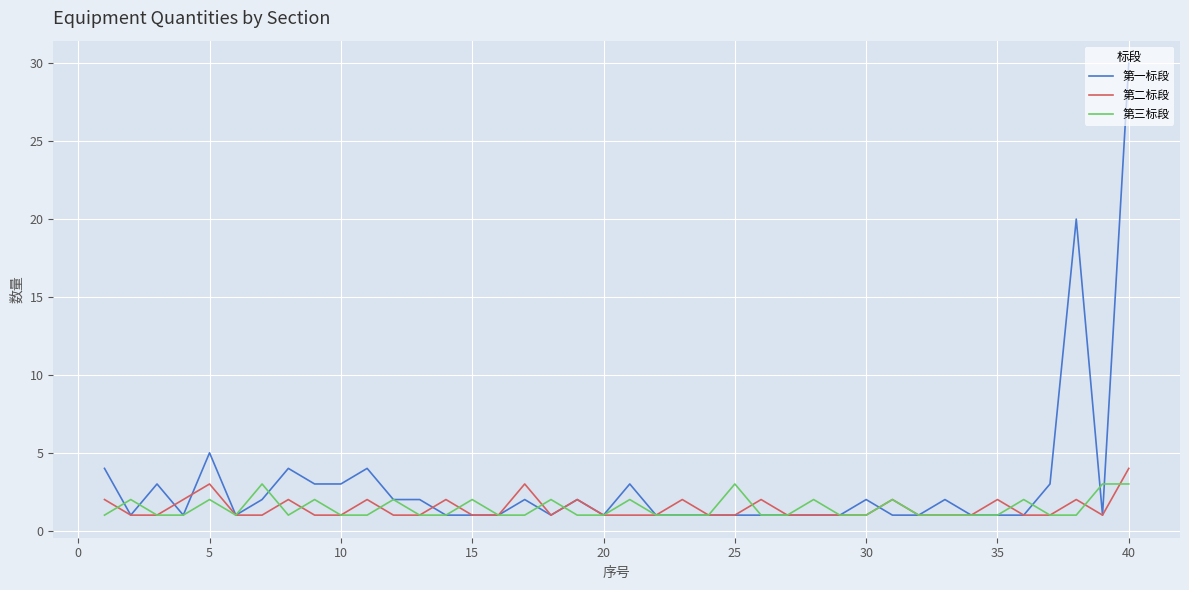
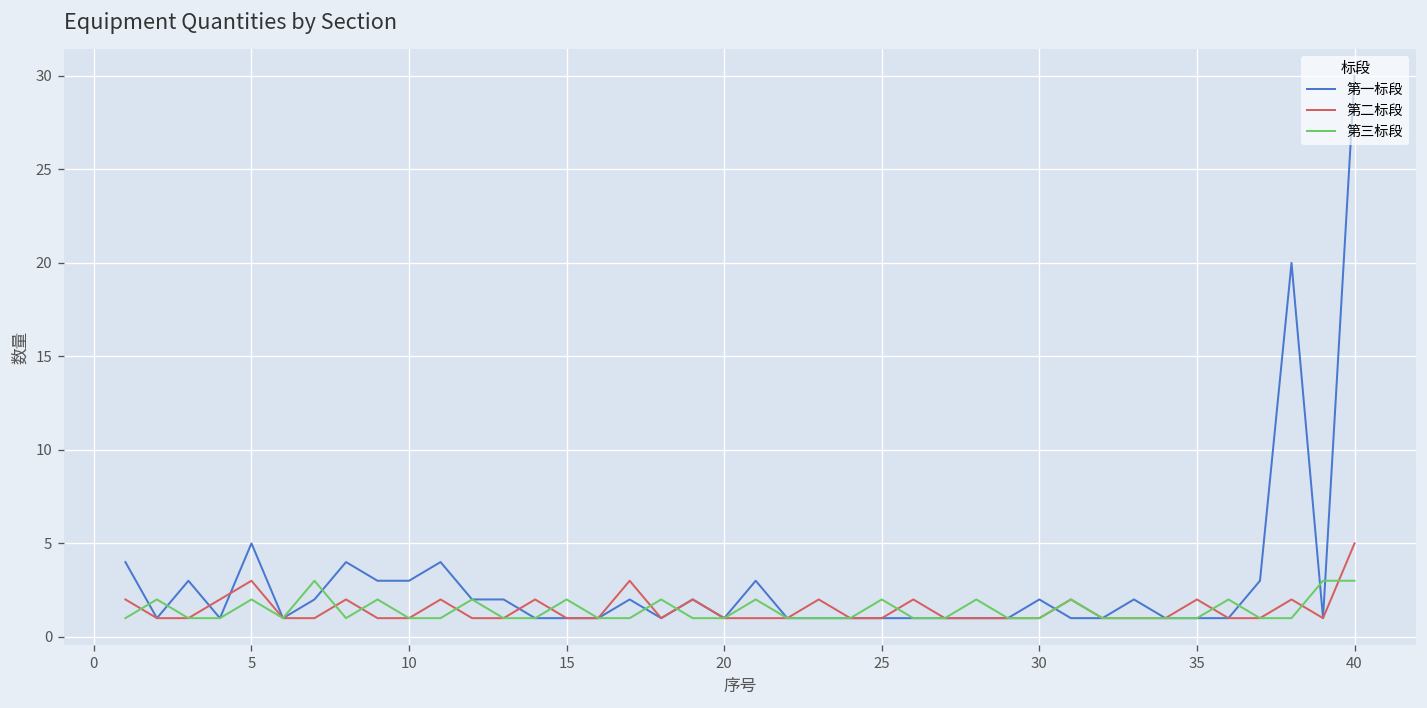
第三标段, 25: 3 -> 2
第二标段, 40: 4 -> 5
